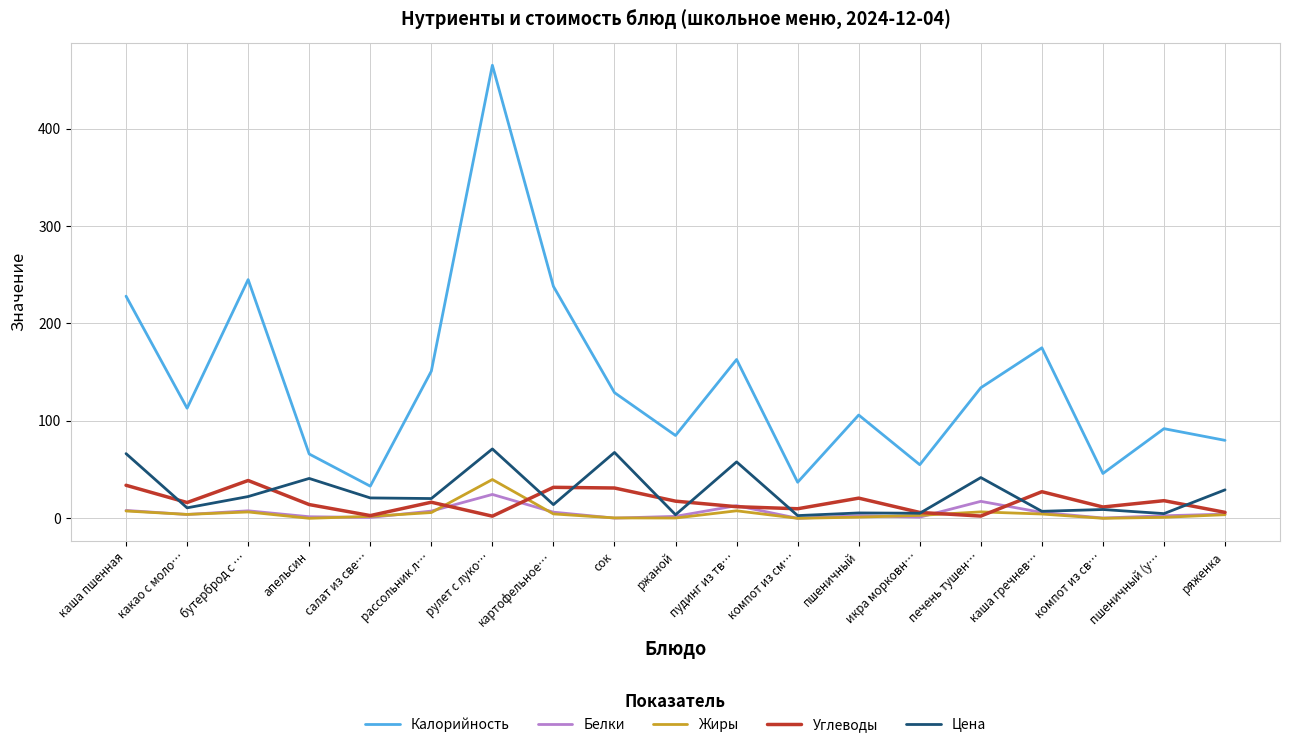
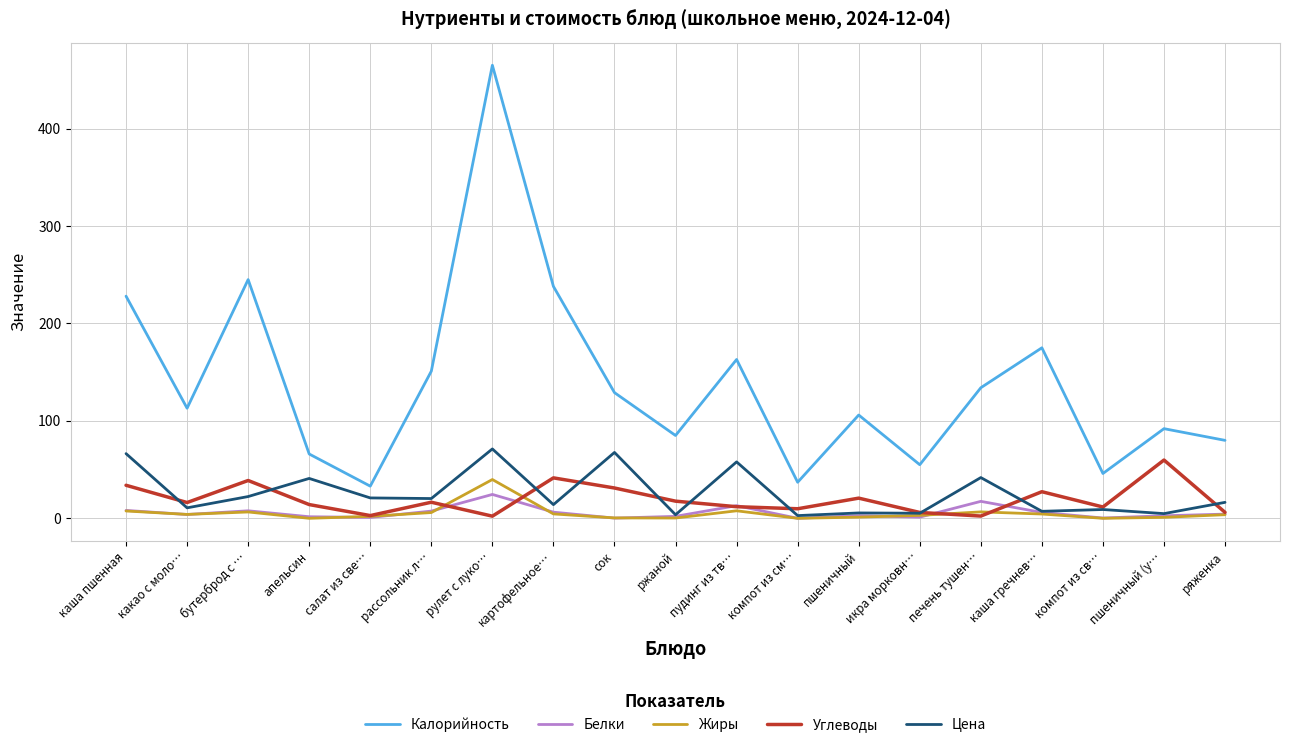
Углеводы, картофельное…: 30 -> 40
Углеводы, пшеничный (у…: 20 -> 60
Цена, ряженка: 30 -> 20
